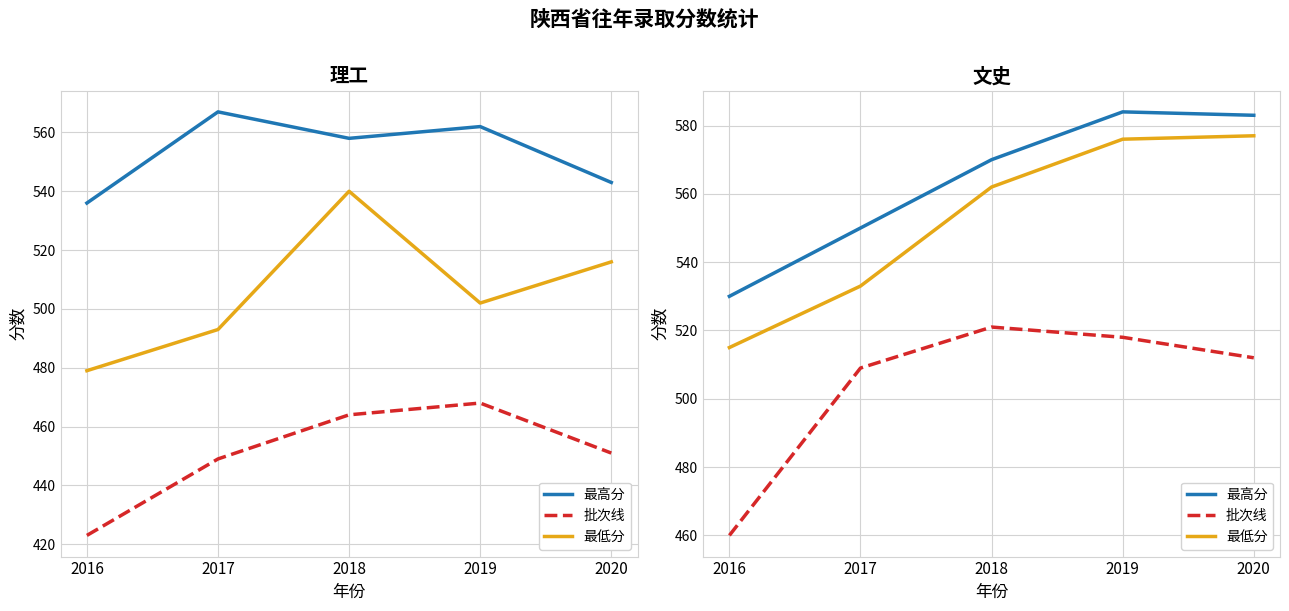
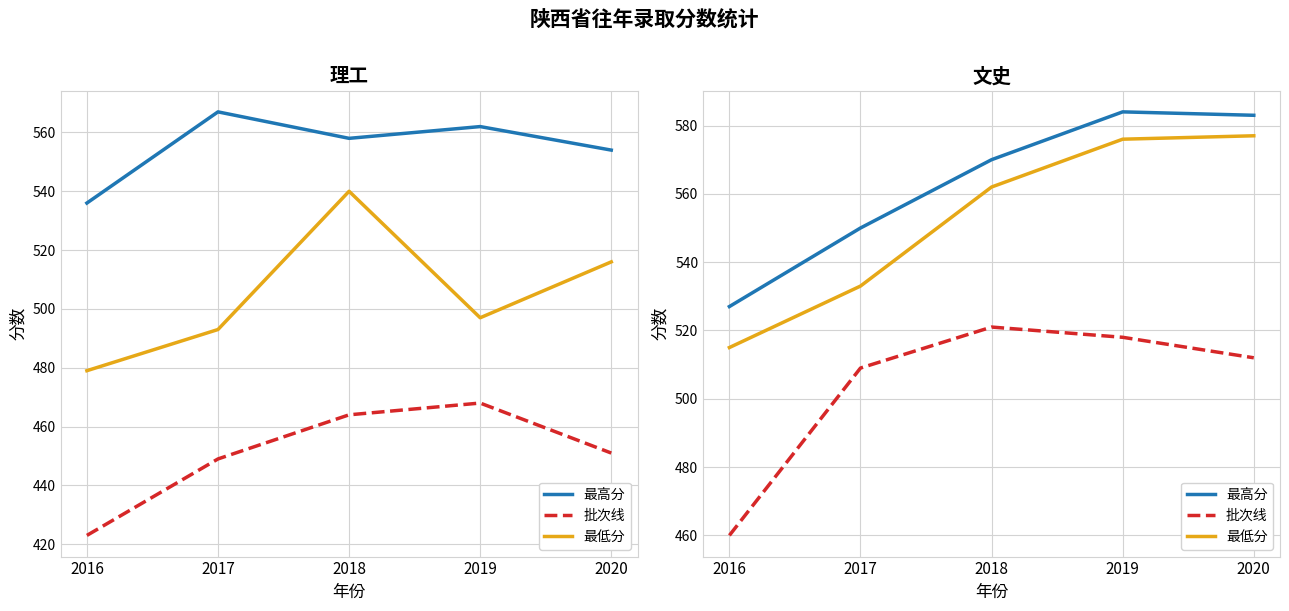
理工, 最低分, 2019: 502 -> 497
理工, 最高分, 2020: 543 -> 554
文史, 最高分, 2016: 530 -> 527
